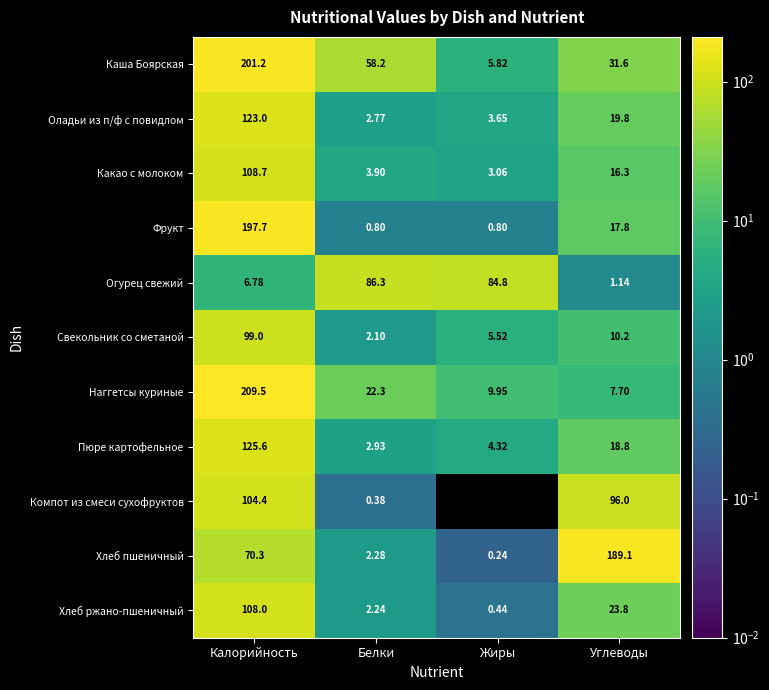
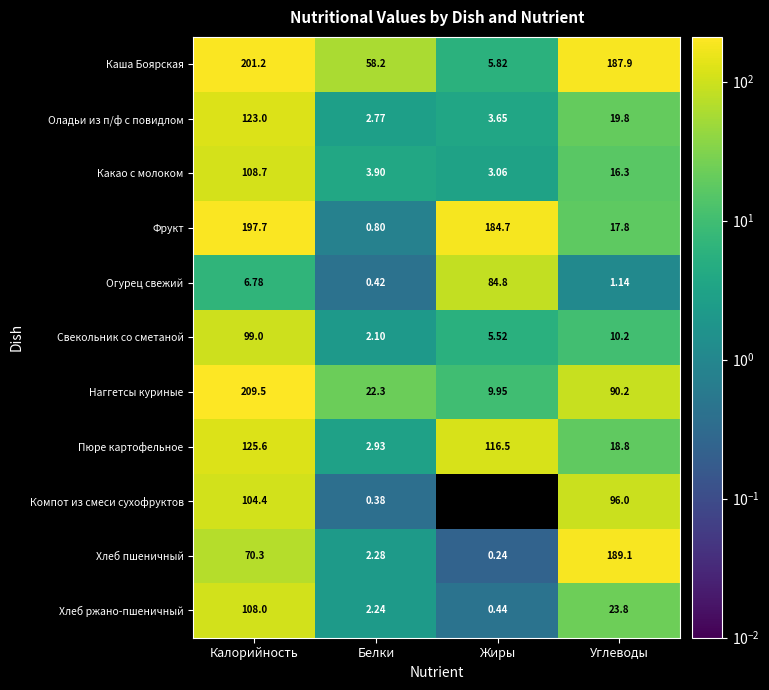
Каша Боярская, Углеводы: 31.6 -> 187.9
Фрукт, Жиры: 0.80 -> 184.7
Огурец свежий, Белки: 86.3 -> 0.42
Наггетсы куриные, Углеводы: 7.70 -> 90.2
Пюре картофельное, Жиры: 4.32 -> 116.5
